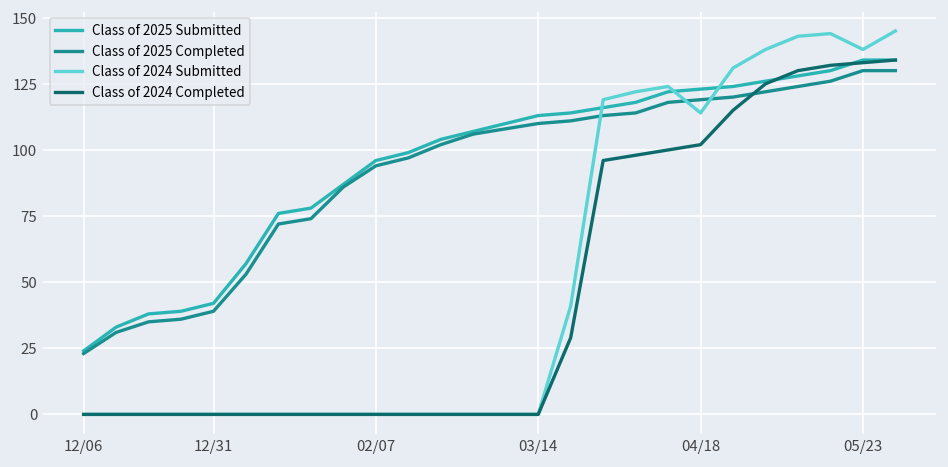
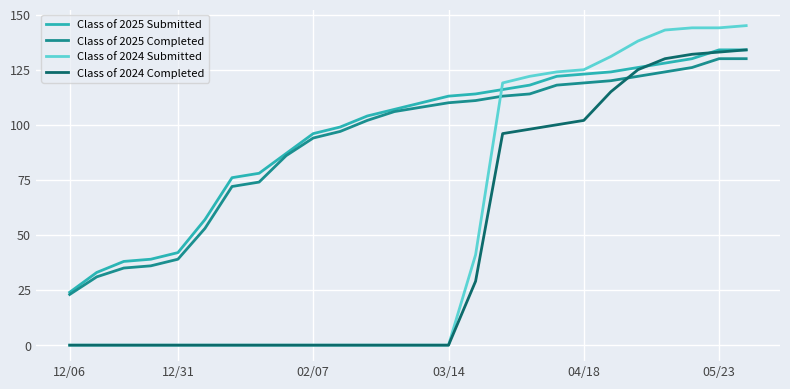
Class of 2024 Submitted, 04/18: 114 -> 125
Class of 2024 Submitted, 05/23: 138 -> 144
